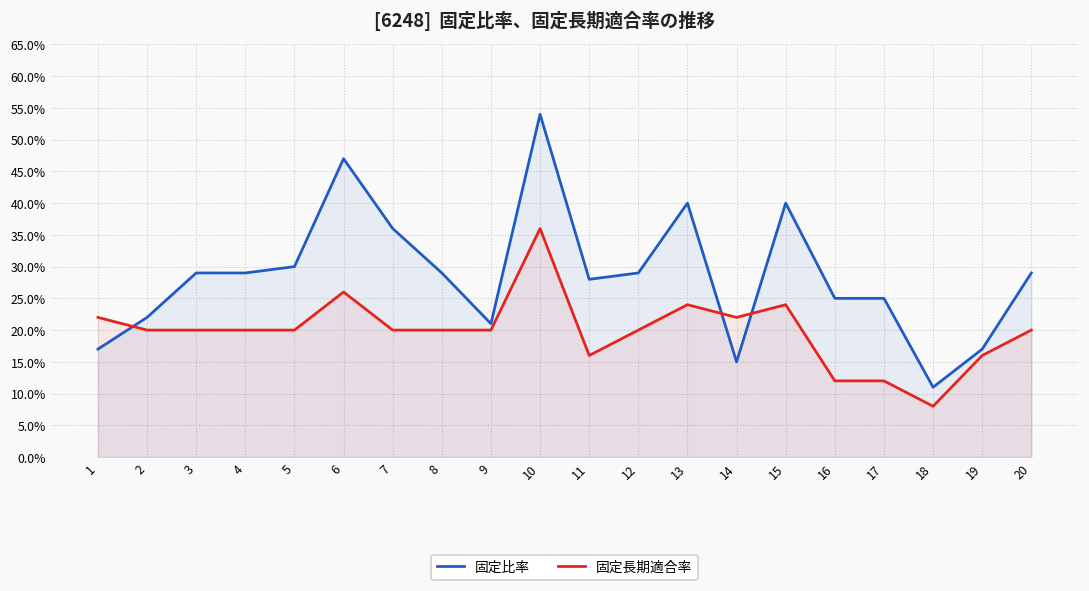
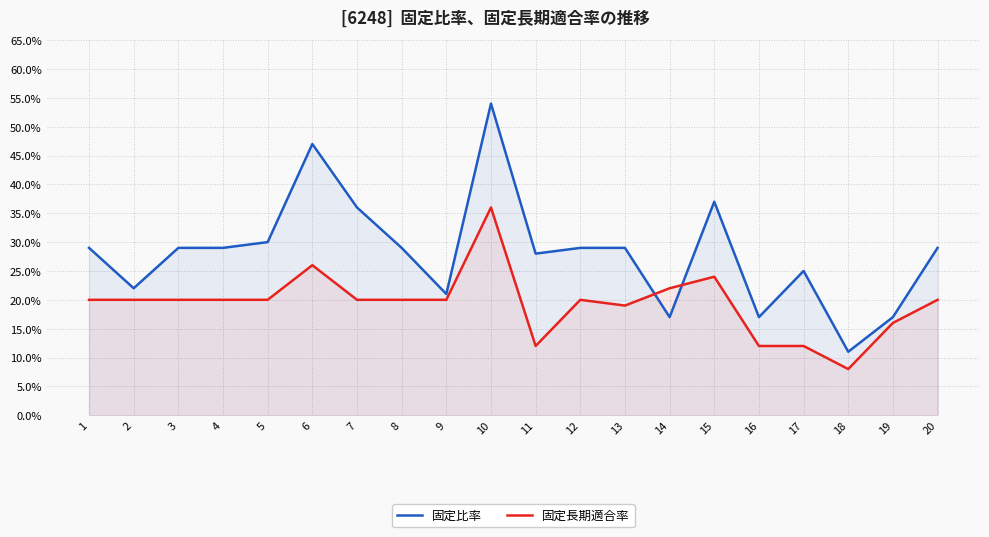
固定比率, 1: 17% -> 29%
固定長期適合率, 1: 22% -> 20%
固定長期適合率, 11: 16% -> 12%
固定比率, 13: 40% -> 29%
固定長期適合率, 13: 24% -> 19%
固定比率, 14: 15% -> 17%
固定比率, 15: 40% -> 37%
固定比率, 16: 25% -> 17%
